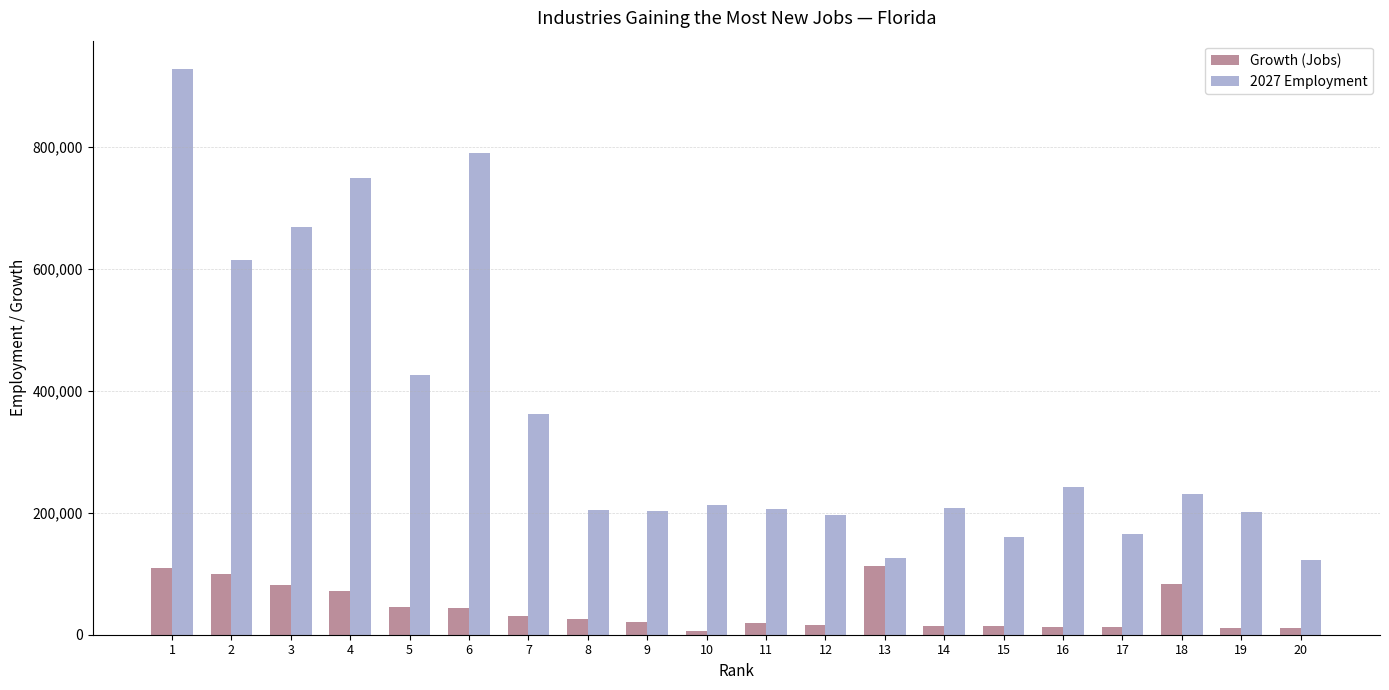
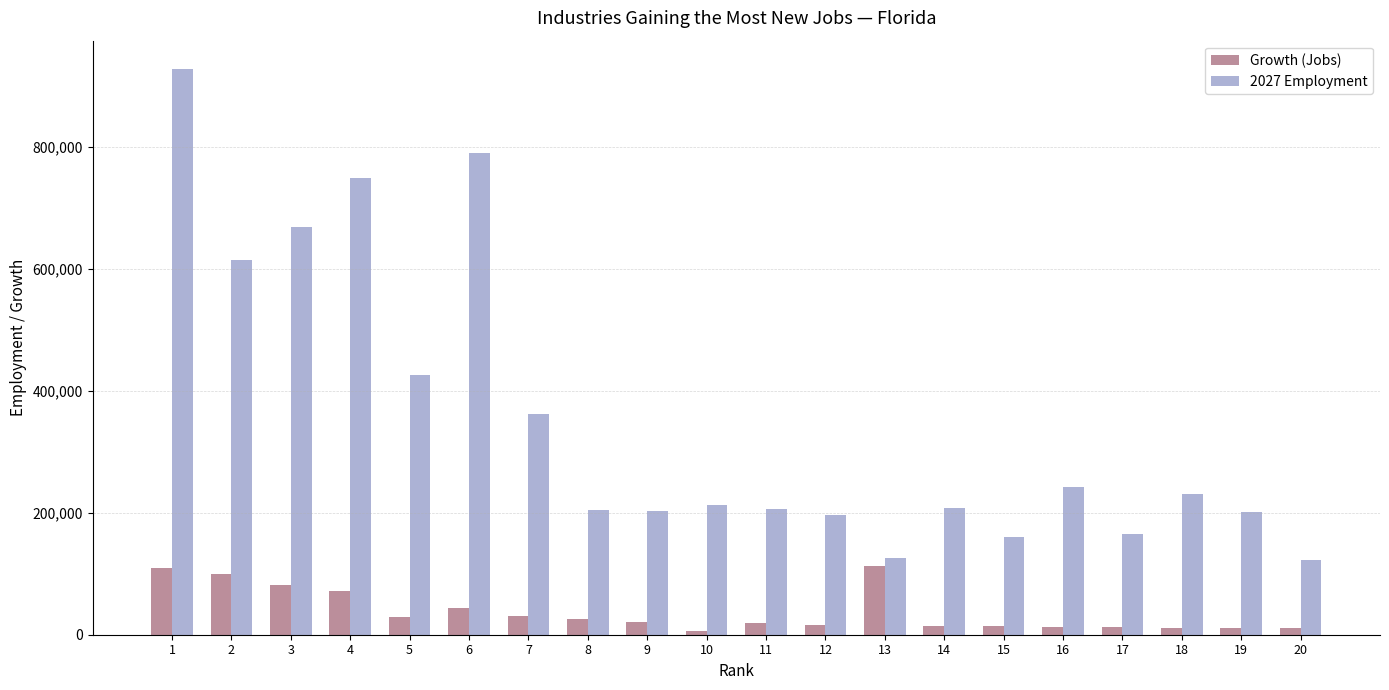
Growth (Jobs), 5: 50,000 -> 30,000
Growth (Jobs), 18: 80,000 -> 10,000
